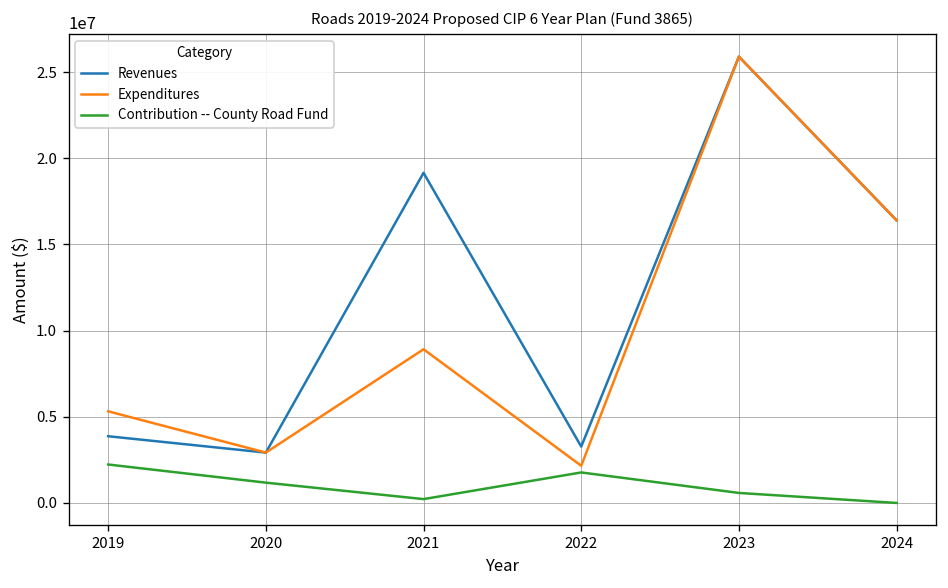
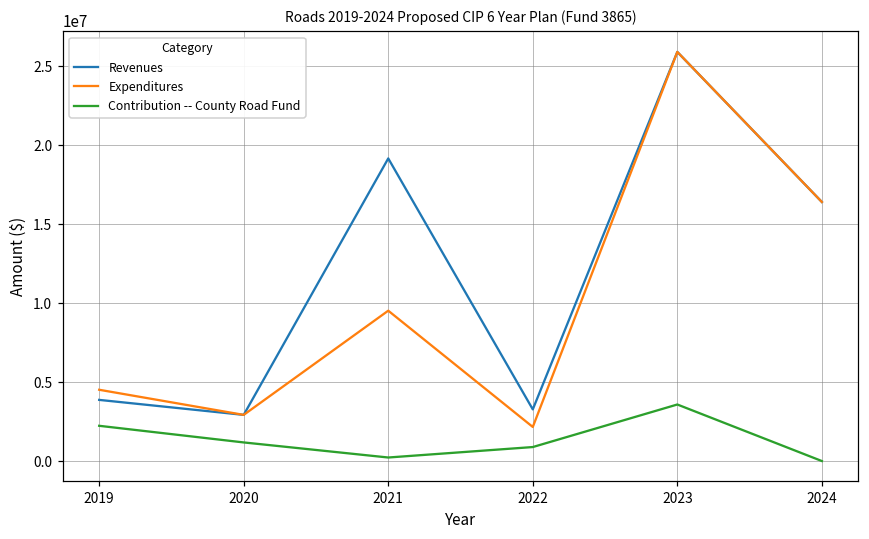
Expenditures, 2019: 5300000 -> 4500000
Expenditures, 2021: 8900000 -> 9500000
Contribution -- County Road Fund, 2022: 1800000 -> 900000
Contribution -- County Road Fund, 2023: 600000 -> 3600000
